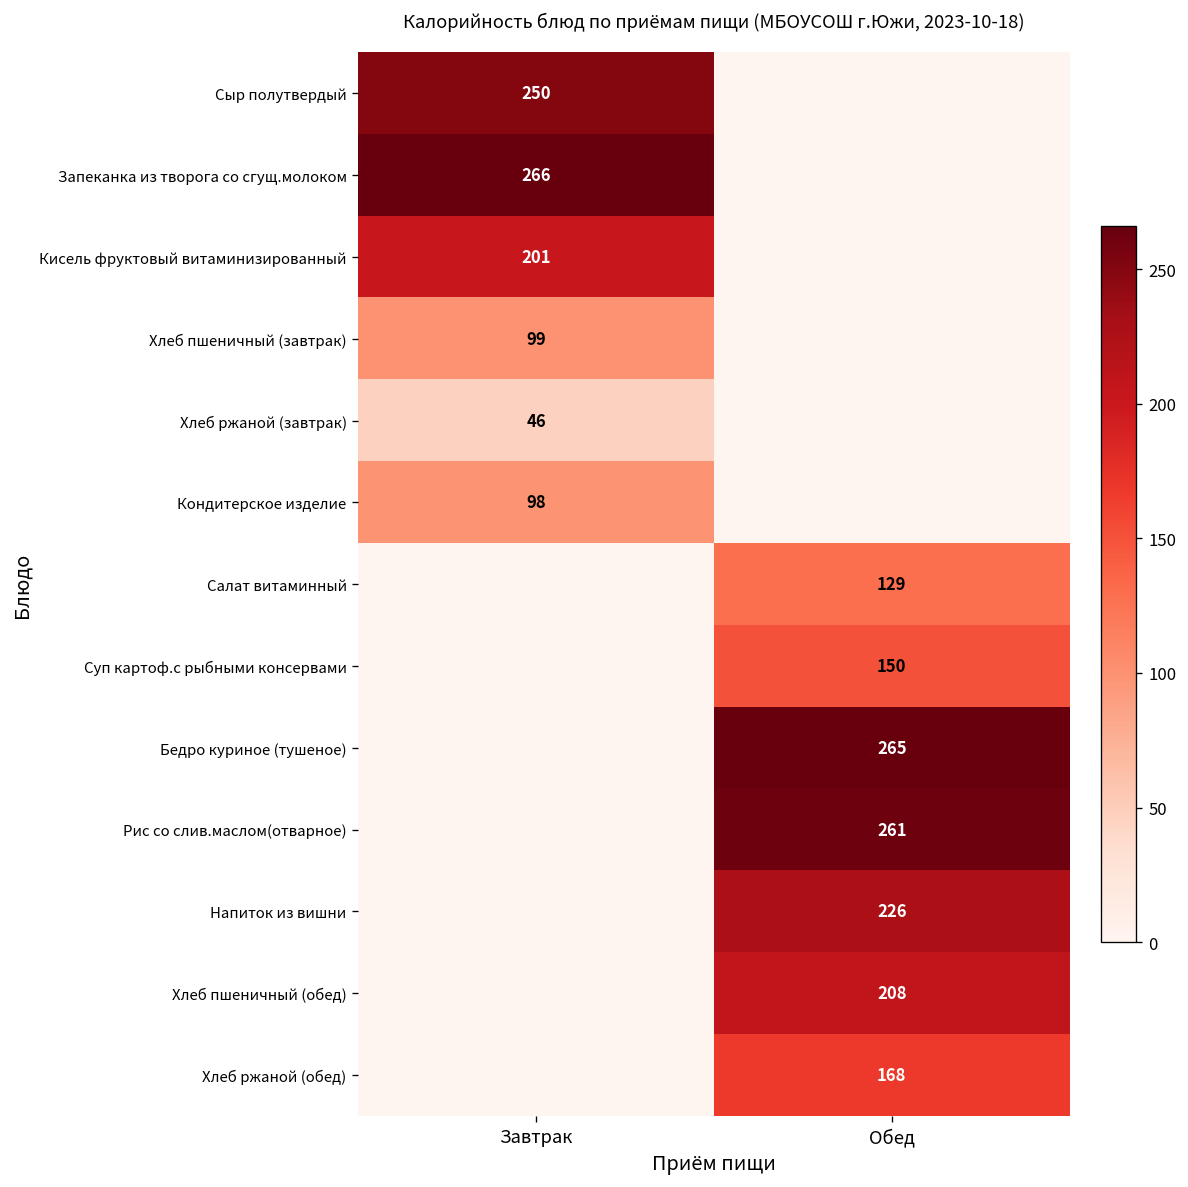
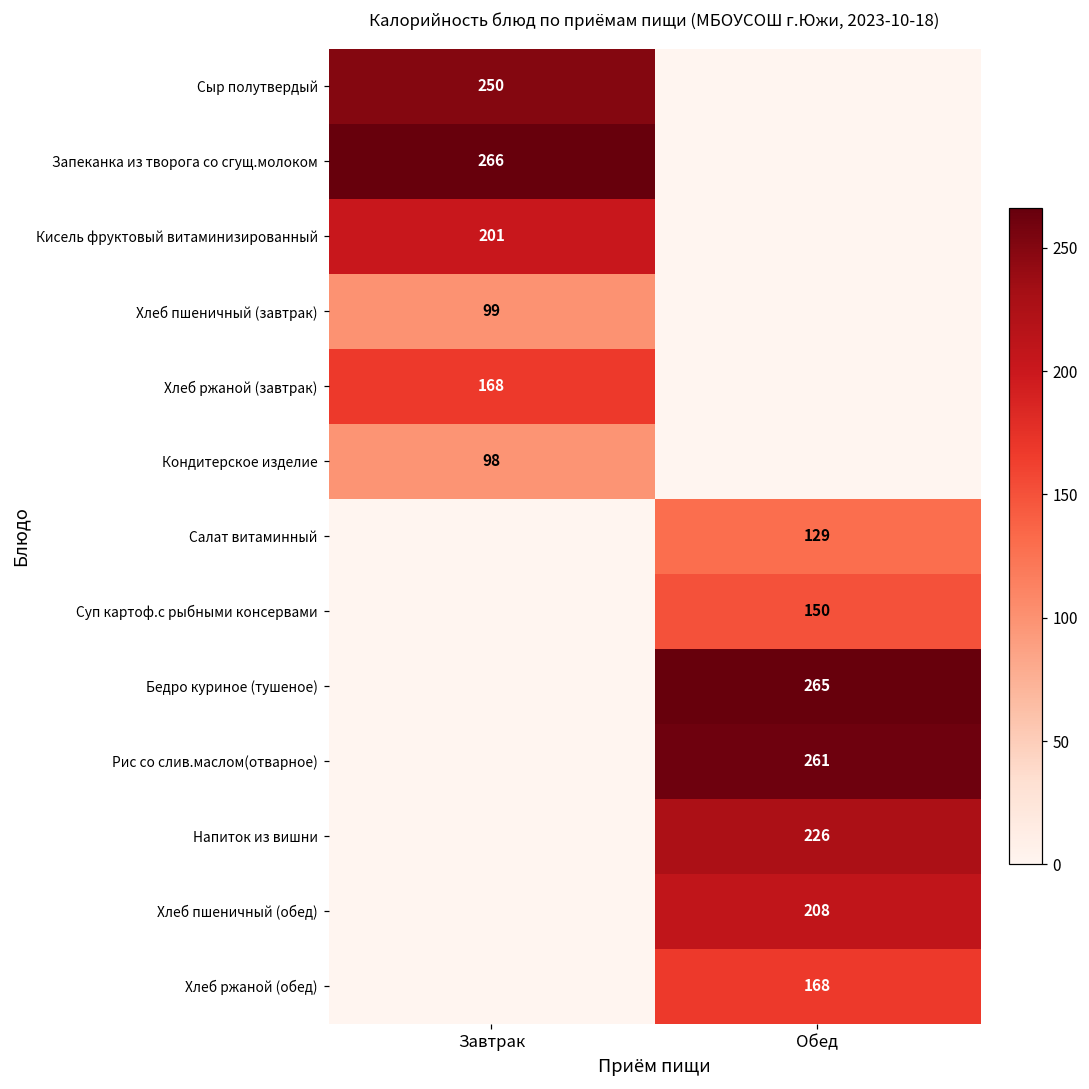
Хлеб ржаной (завтрак), Завтрак: 46 -> 168
